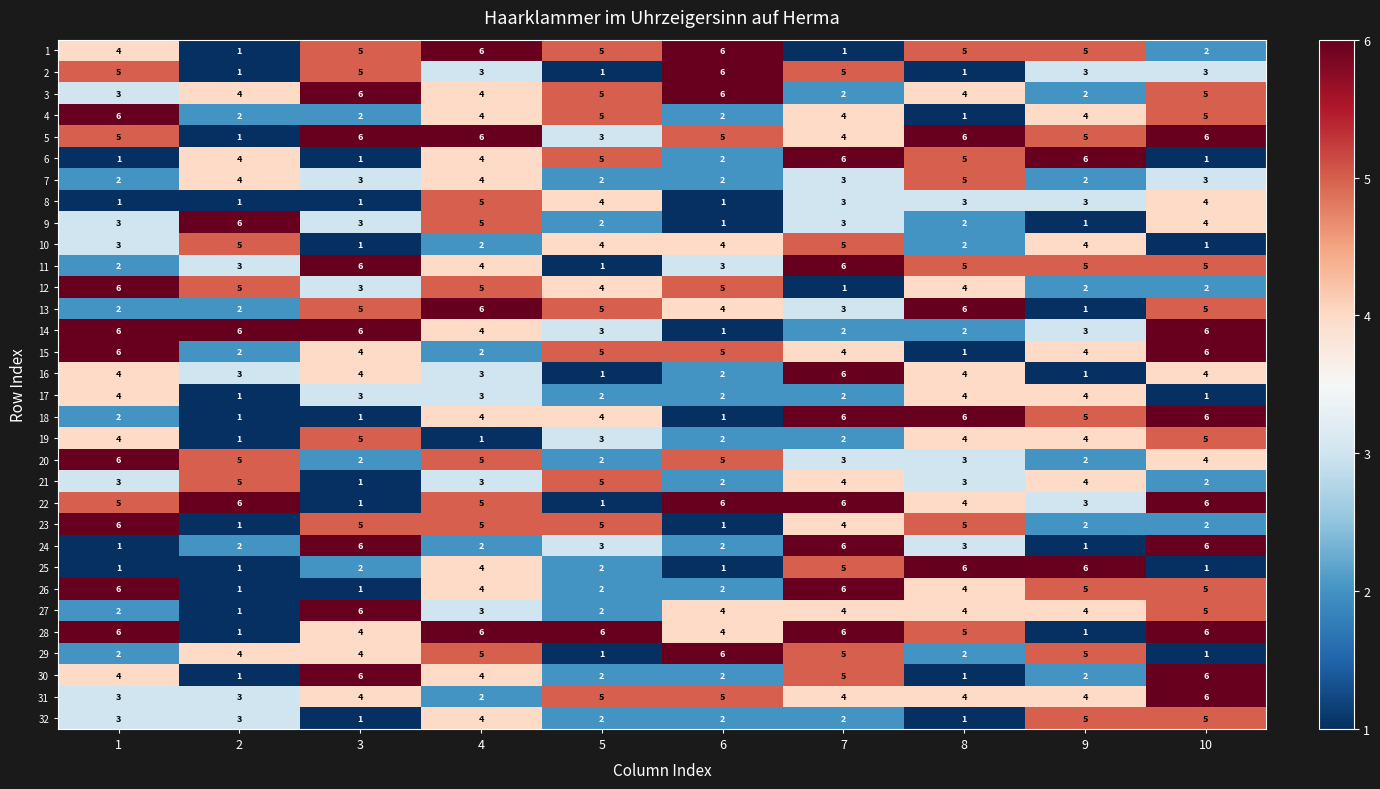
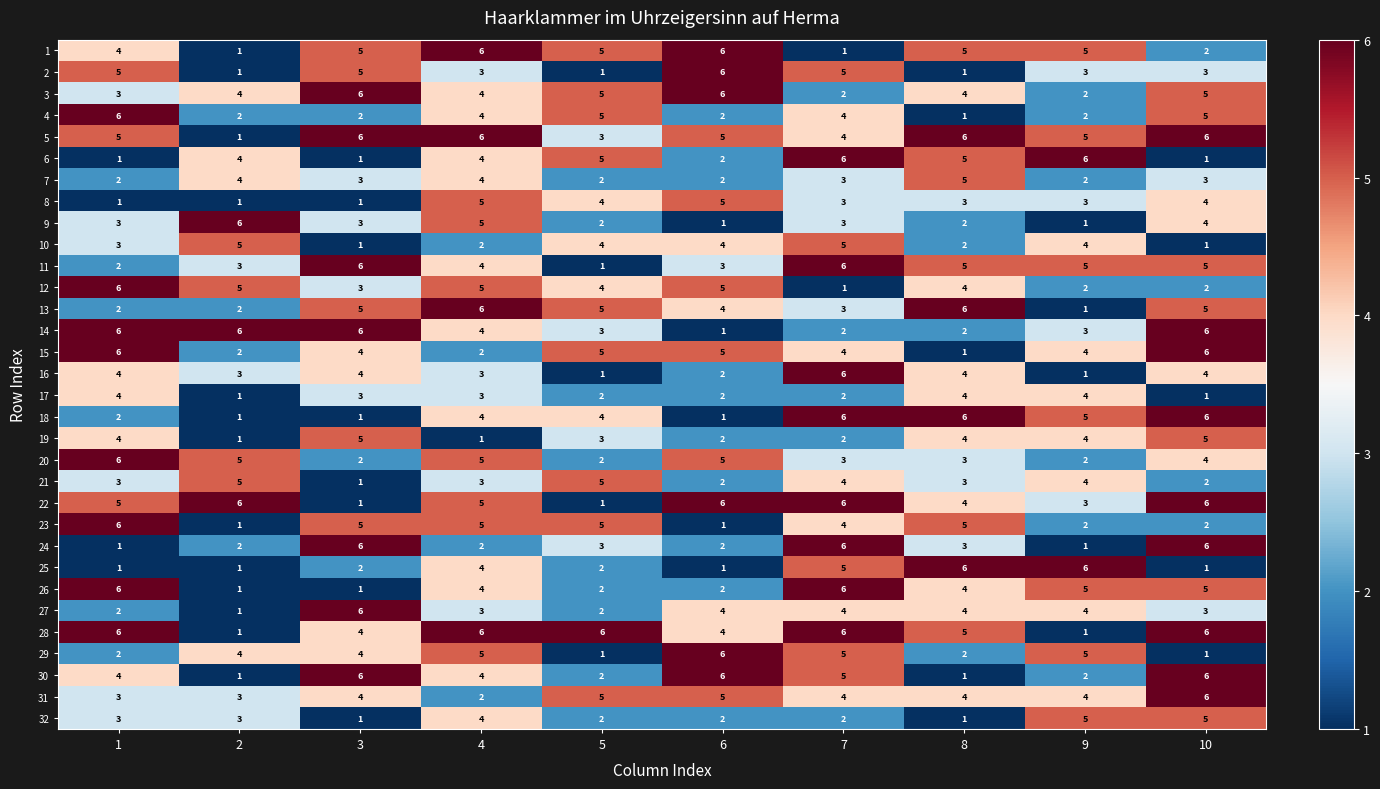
4, 9: 4 -> 2
8, 6: 1 -> 5
27, 10: 5 -> 3
30, 6: 2 -> 6
